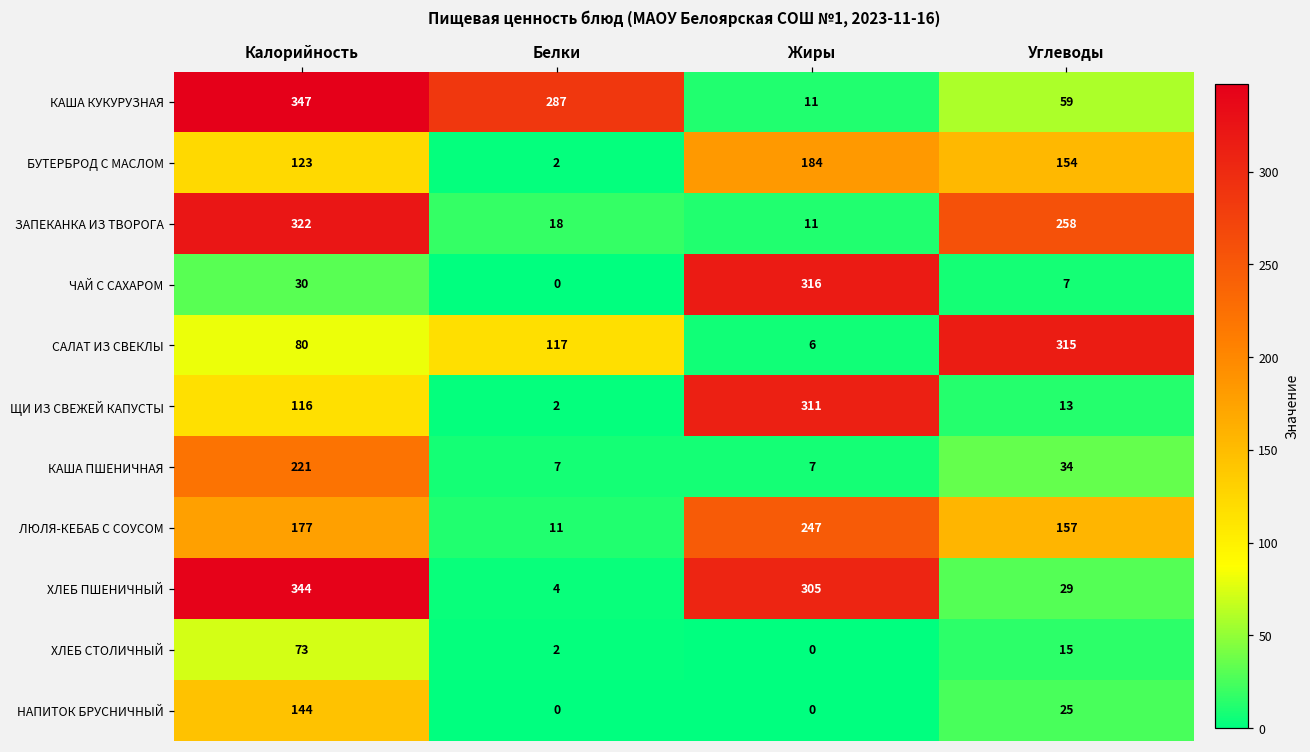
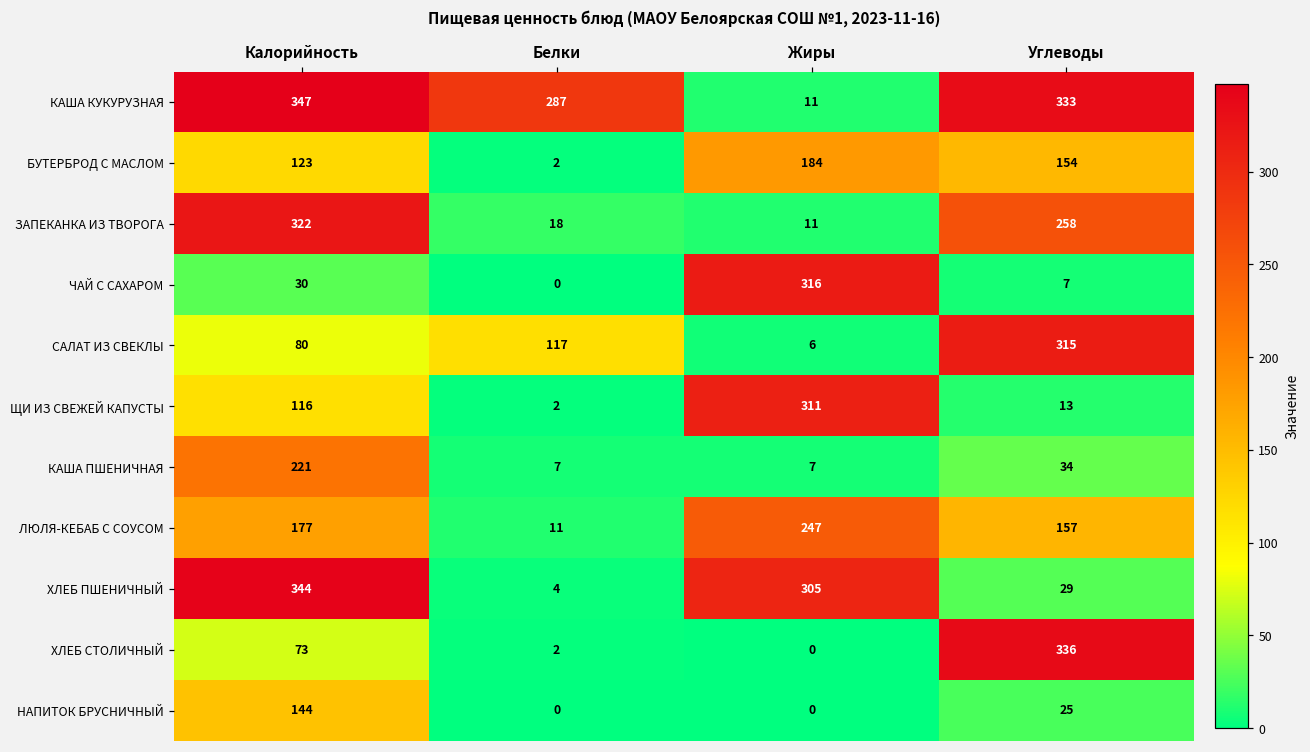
КАША КУКУРУЗНАЯ, Углеводы: 59 -> 333
ХЛЕБ СТОЛИЧНЫЙ, Углеводы: 15 -> 336
